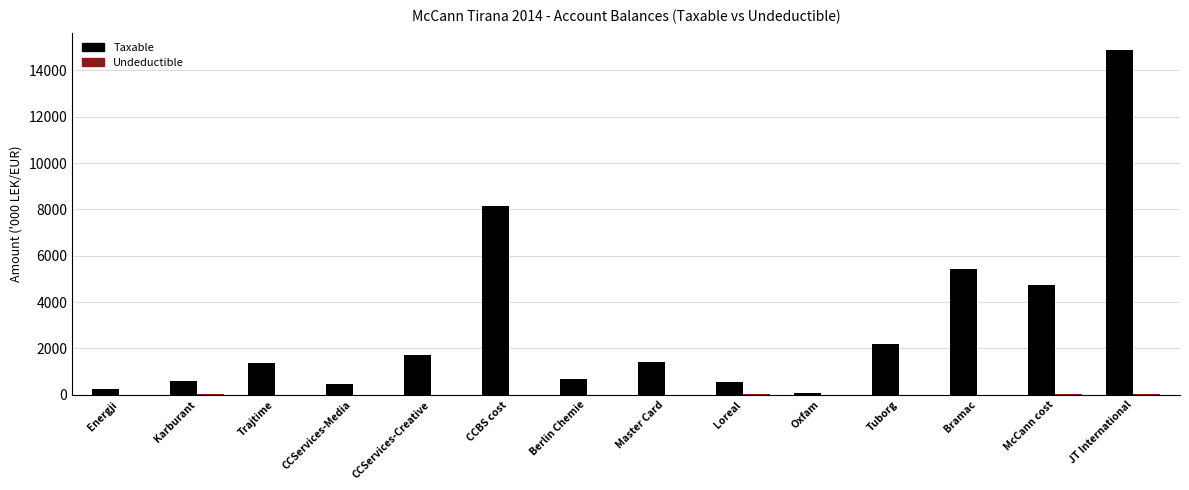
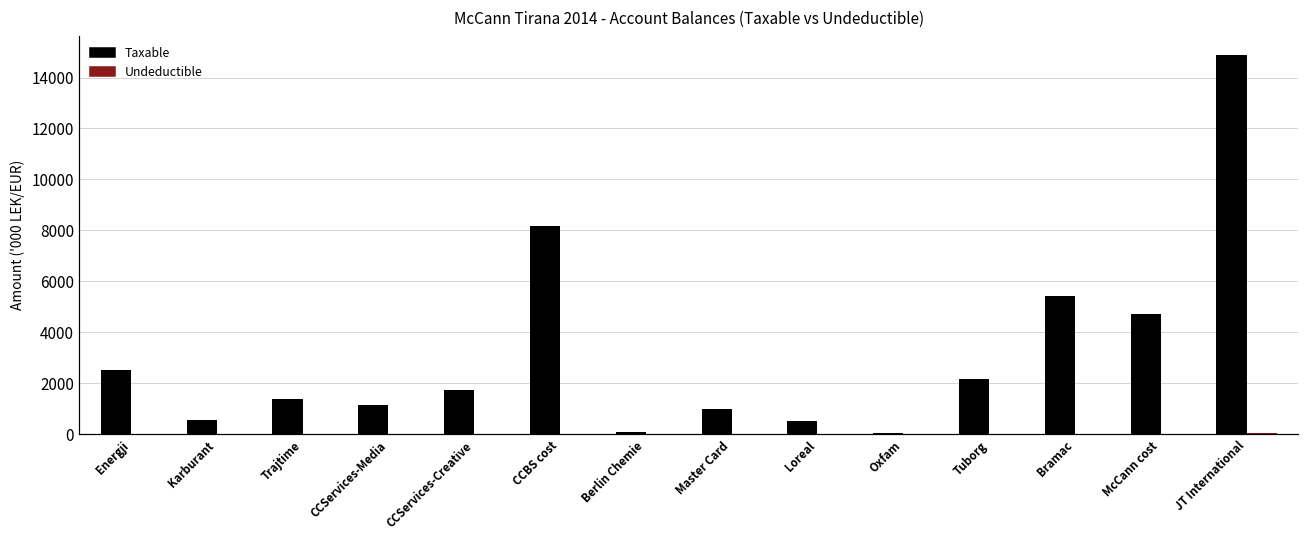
Taxable, Energji: 300 -> 2500
Taxable, CCServices-Media: 500 -> 1100
Taxable, Berlin Chemie: 700 -> 100
Taxable, Master Card: 1400 -> 1000
